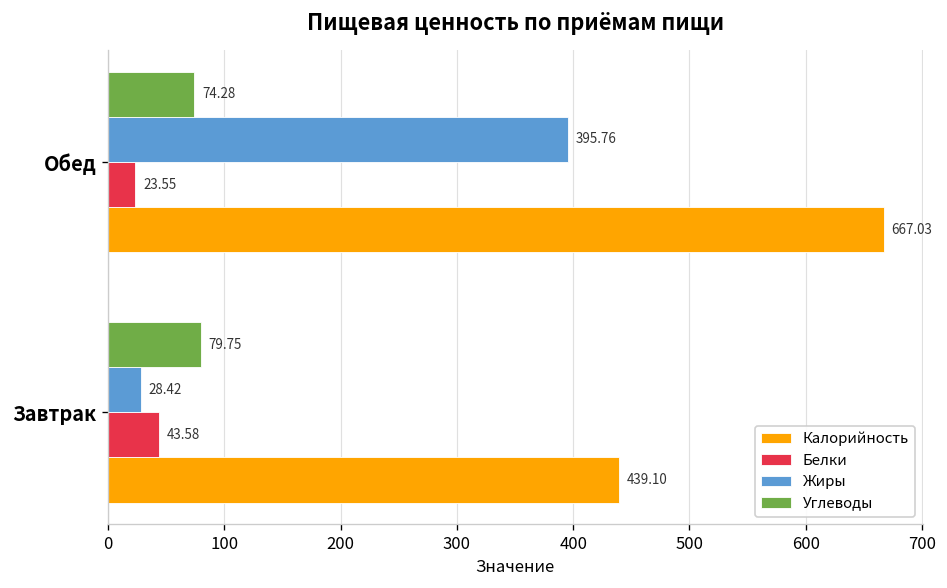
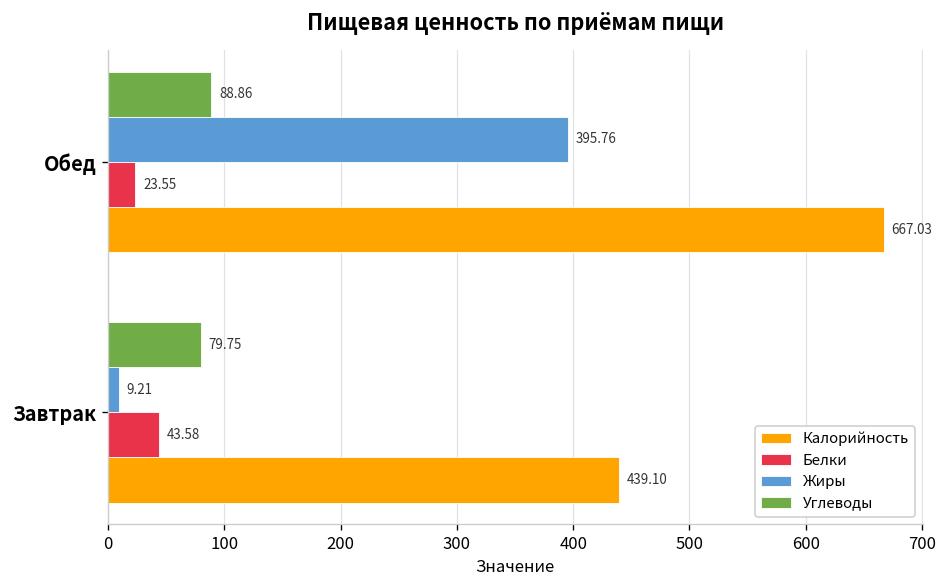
Углеводы, Обед: 74.28 -> 88.86
Жиры, Завтрак: 28.42 -> 9.21
